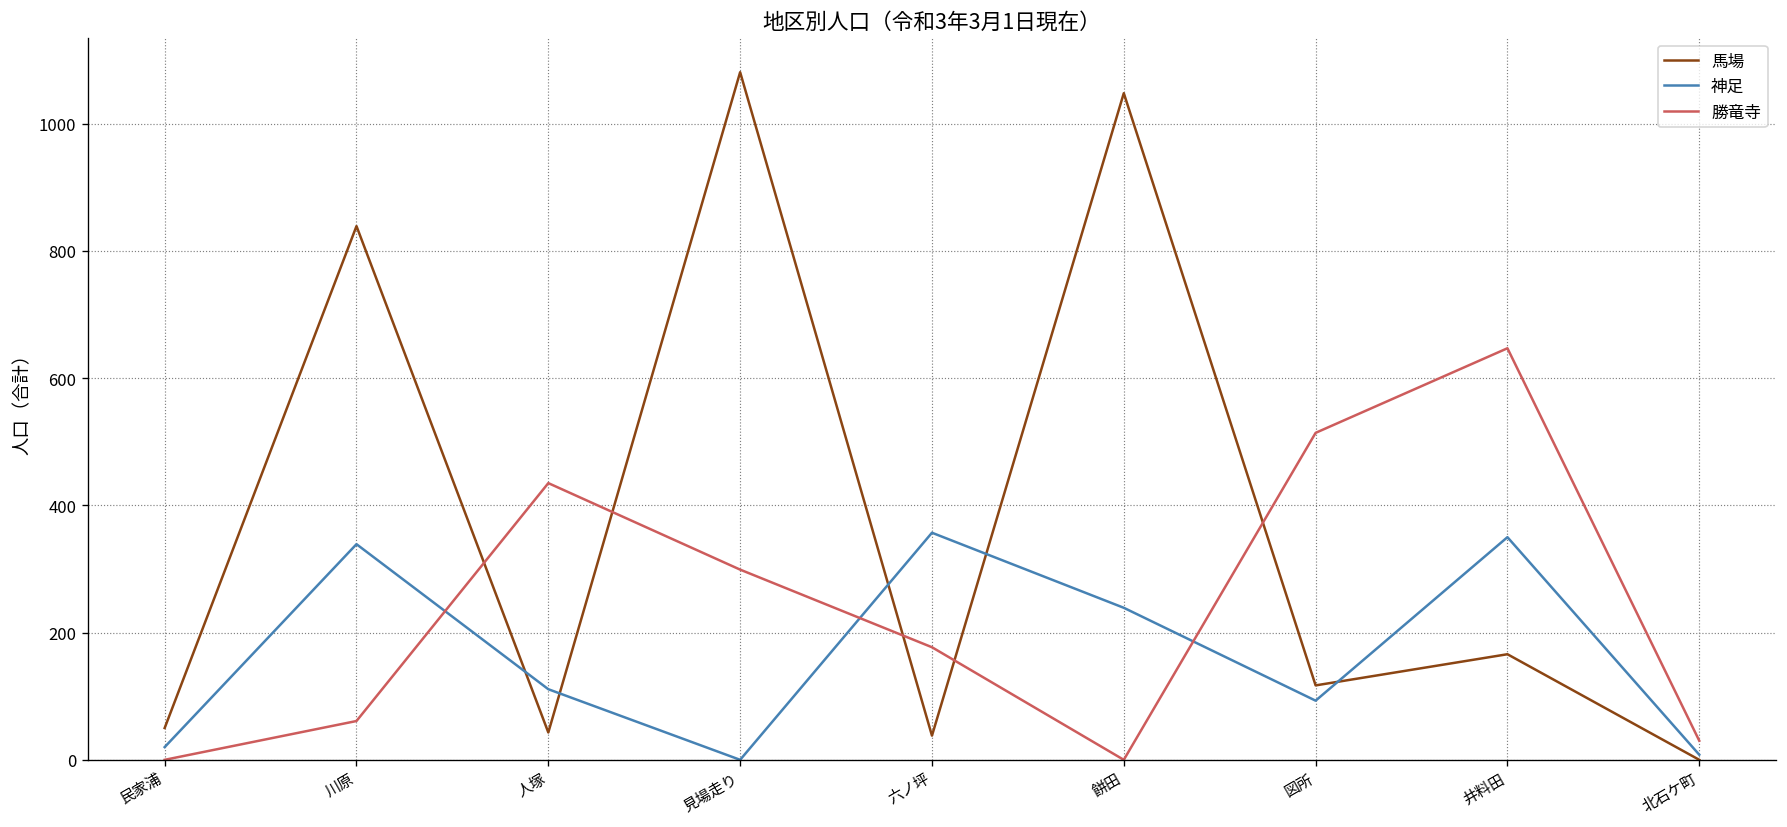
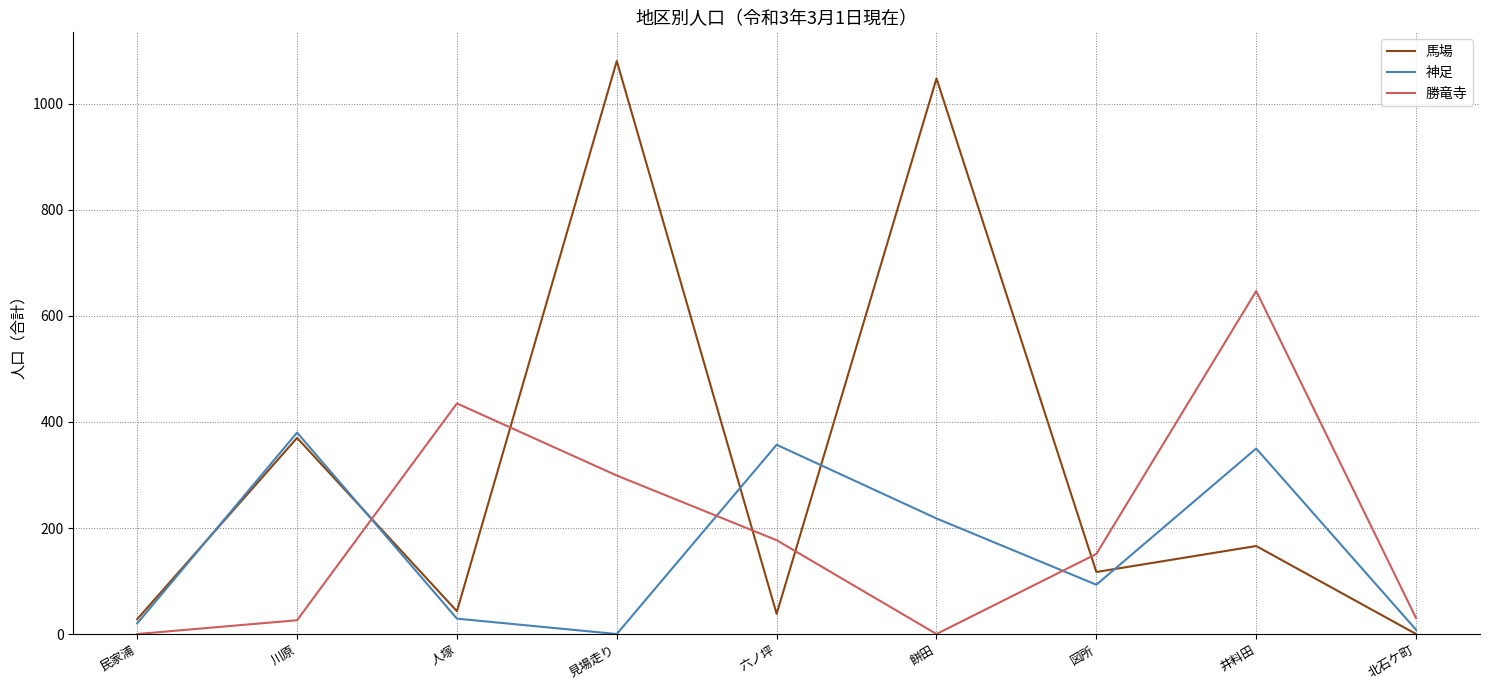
馬場, 民家浦: 50 -> 30
馬場, 川原: 840 -> 370
神足, 川原: 340 -> 380
勝竜寺, 川原: 60 -> 30
神足, 人塚: 110 -> 30
神足, 餅田: 240 -> 220
勝竜寺, 図所: 510 -> 150
